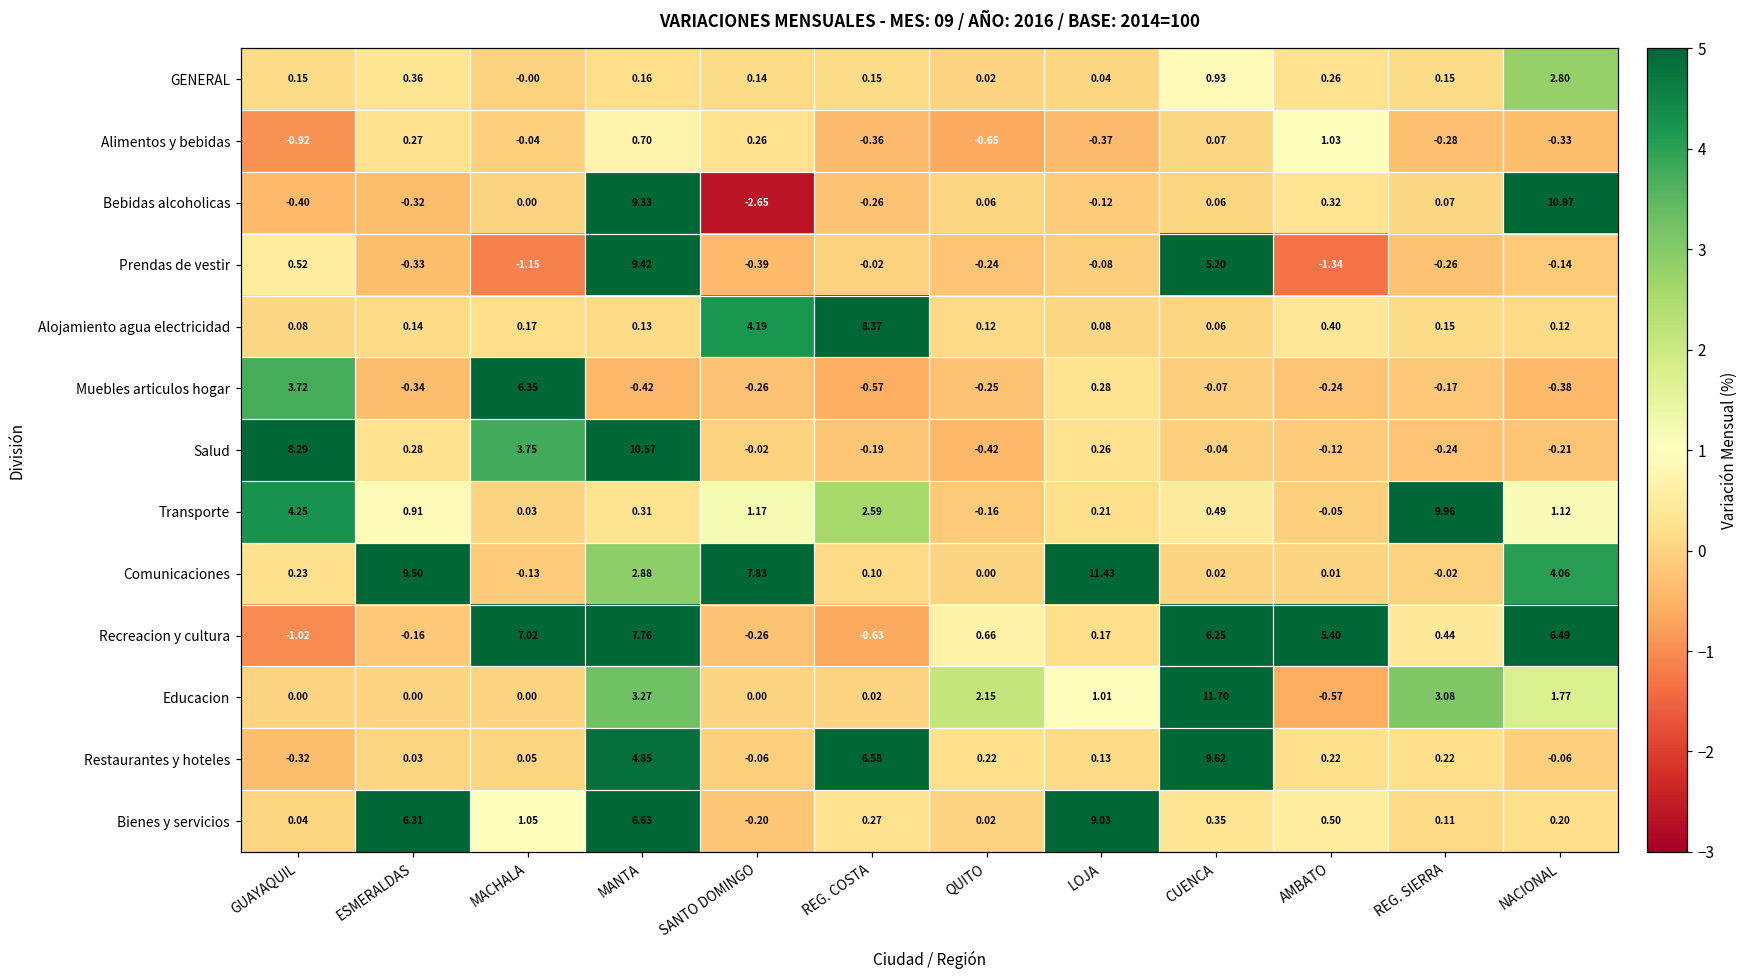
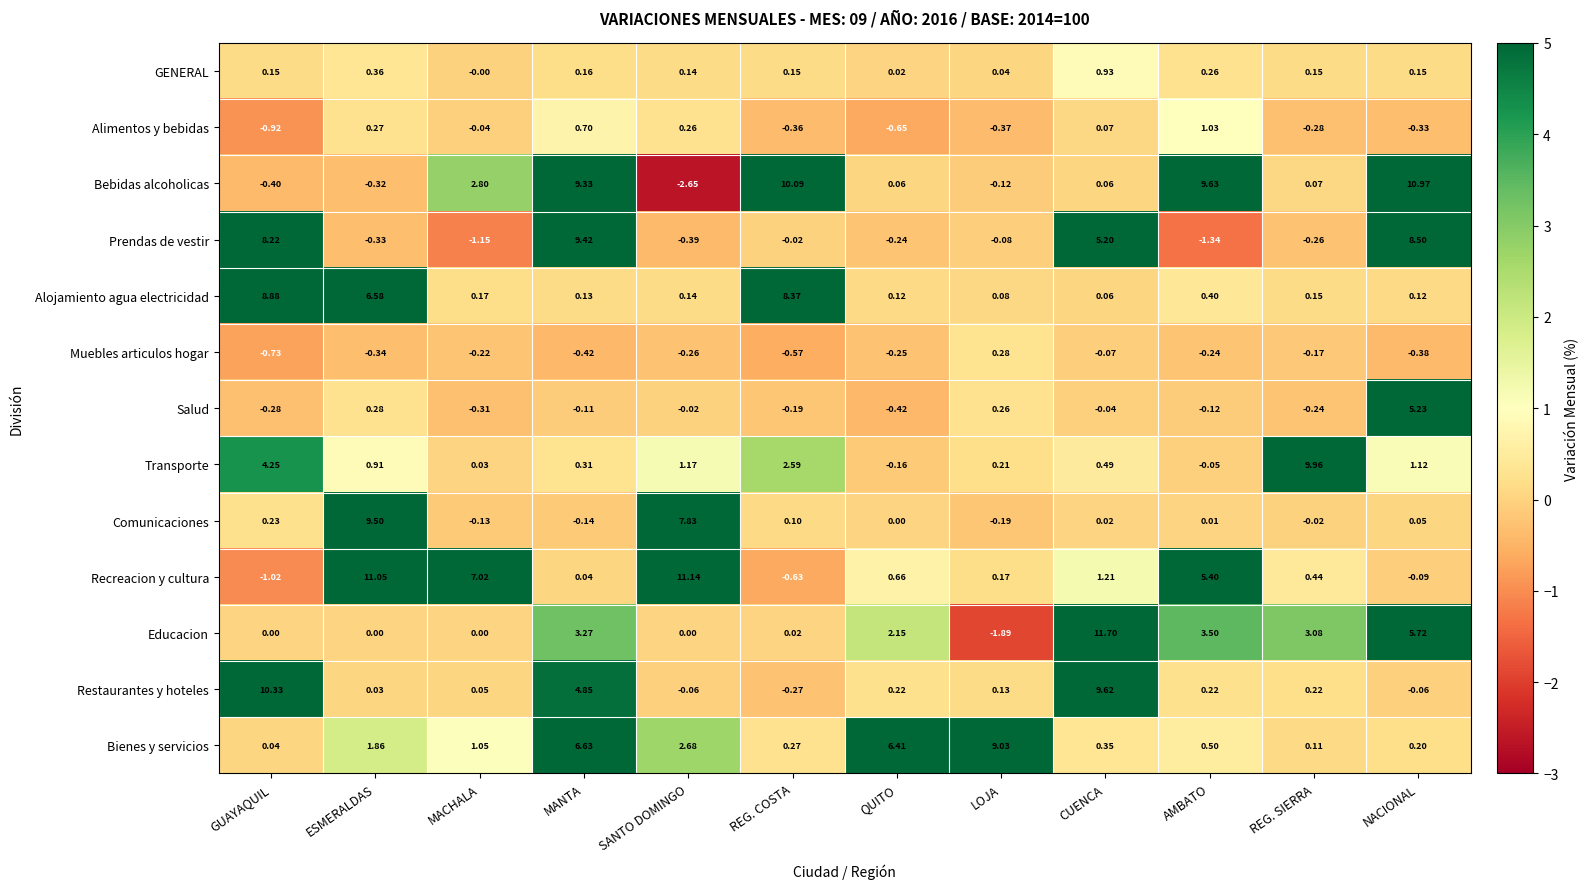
GENERAL, NACIONAL: 2.80 -> 0.15
Bebidas alcoholicas, MACHALA: 0.00 -> 2.80
Bebidas alcoholicas, REG. COSTA: -0.26 -> 10.09
Bebidas alcoholicas, AMBATO: 0.32 -> 9.63
Prendas de vestir, GUAYAQUIL: 0.52 -> 8.22
Prendas de vestir, NACIONAL: -0.14 -> 8.50
Alojamiento agua electricidad, GUAYAQUIL: 0.08 -> 8.88
Alojamiento agua electricidad, ESMERALDAS: 0.14 -> 6.58
Alojamiento agua electricidad, SANTO DOMINGO: 4.19 -> 0.14
Muebles articulos hogar, GUAYAQUIL: 3.72 -> -0.73
Muebles articulos hogar, MACHALA: 6.35 -> -0.22
Salud, GUAYAQUIL: 8.29 -> -0.28
Salud, MACHALA: 3.75 -> -0.31
Salud, MANTA: 10.57 -> -0.11
Salud, NACIONAL: -0.21 -> 5.23
Comunicaciones, MANTA: 2.88 -> -0.14
Comunicaciones, LOJA: 11.43 -> -0.19
Comunicaciones, NACIONAL: 4.06 -> 0.05
Recreacion y cultura, ESMERALDAS: -0.16 -> 11.05
Recreacion y cultura, MANTA: 7.76 -> 0.04
Recreacion y cultura, SANTO DOMINGO: -0.26 -> 11.14
Recreacion y cultura, CUENCA: 6.25 -> 1.21
Recreacion y cultura, NACIONAL: 6.49 -> -0.09
Educacion, LOJA: 1.01 -> -1.89
Educacion, AMBATO: -0.57 -> 3.50
Educacion, NACIONAL: 1.77 -> 5.72
Restaurantes y hoteles, GUAYAQUIL: -0.32 -> 10.33
Restaurantes y hoteles, REG. COSTA: 6.58 -> -0.27
Bienes y servicios, ESMERALDAS: 6.31 -> 1.86
Bienes y servicios, SANTO DOMINGO: -0.20 -> 2.68
Bienes y servicios, QUITO: 0.02 -> 6.41
